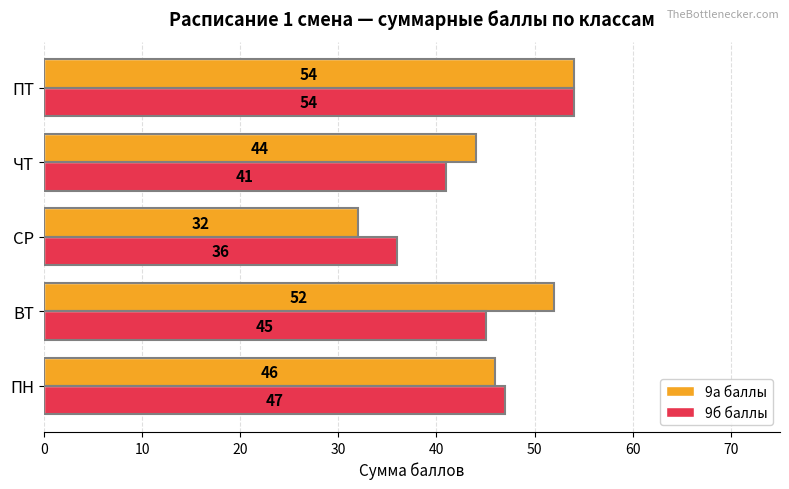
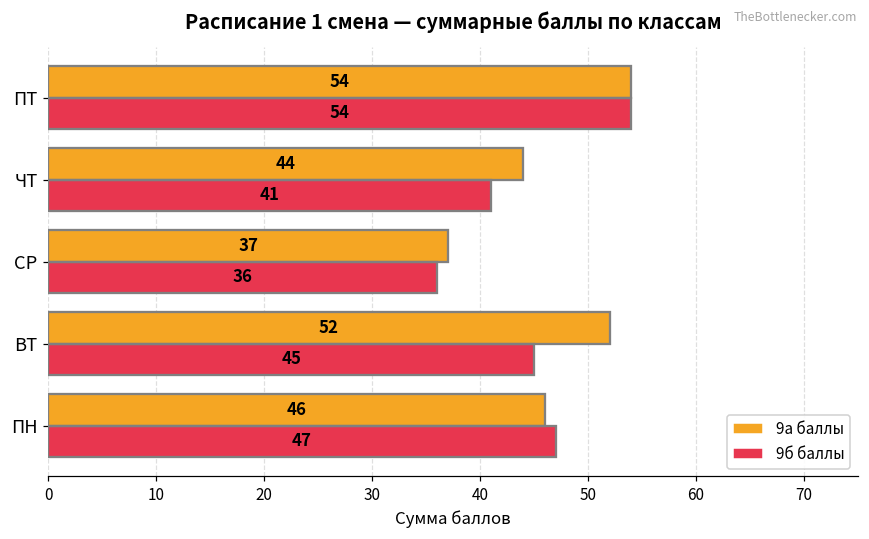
9а баллы, СР: 32 -> 37
